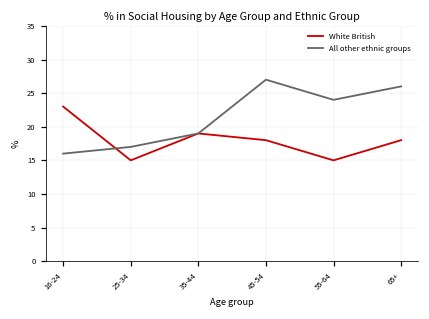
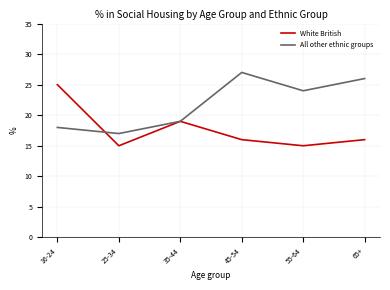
White British, 16-24: 23 -> 25
All other ethnic groups, 16-24: 16 -> 18
White British, 45-54: 18 -> 16
White British, 65+: 18 -> 16
